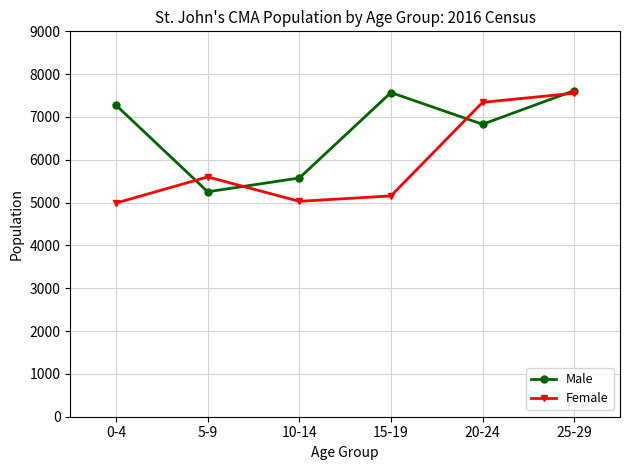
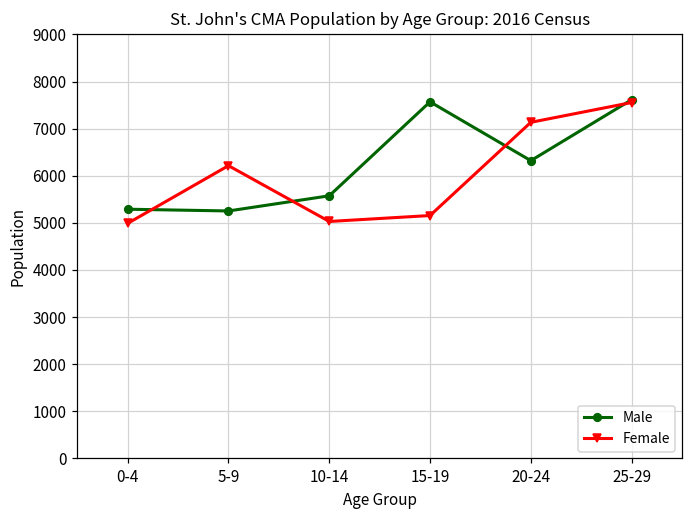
Male, 0-4: 7300 -> 5300
Female, 5-9: 5600 -> 6200
Male, 20-24: 6800 -> 6300
Female, 20-24: 7300 -> 7100
